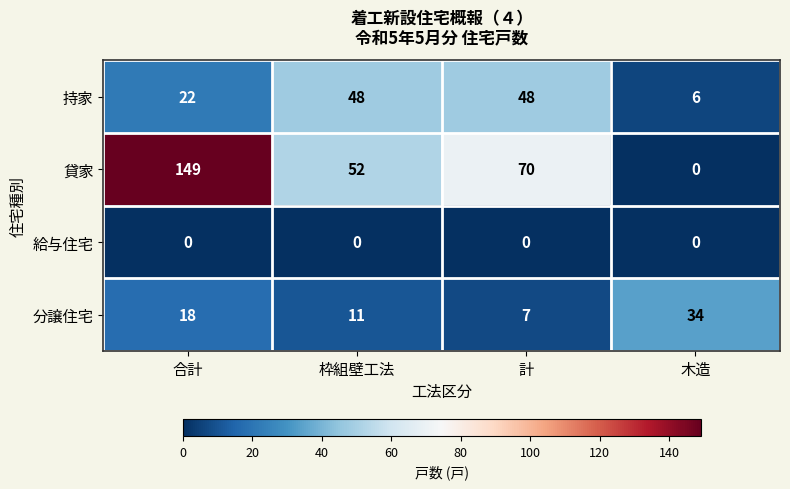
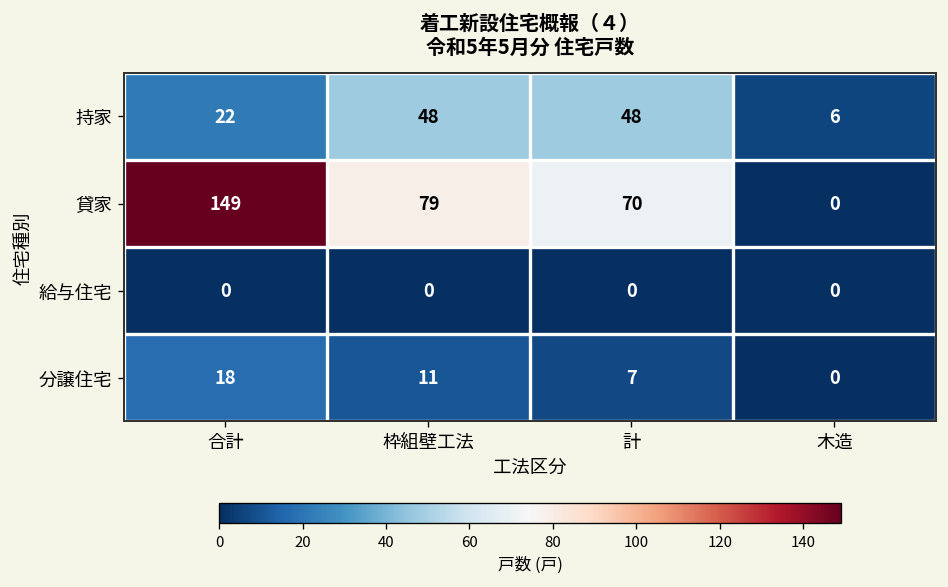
貸家, 枠組壁工法: 52 -> 79
分譲住宅, 木造: 34 -> 0
